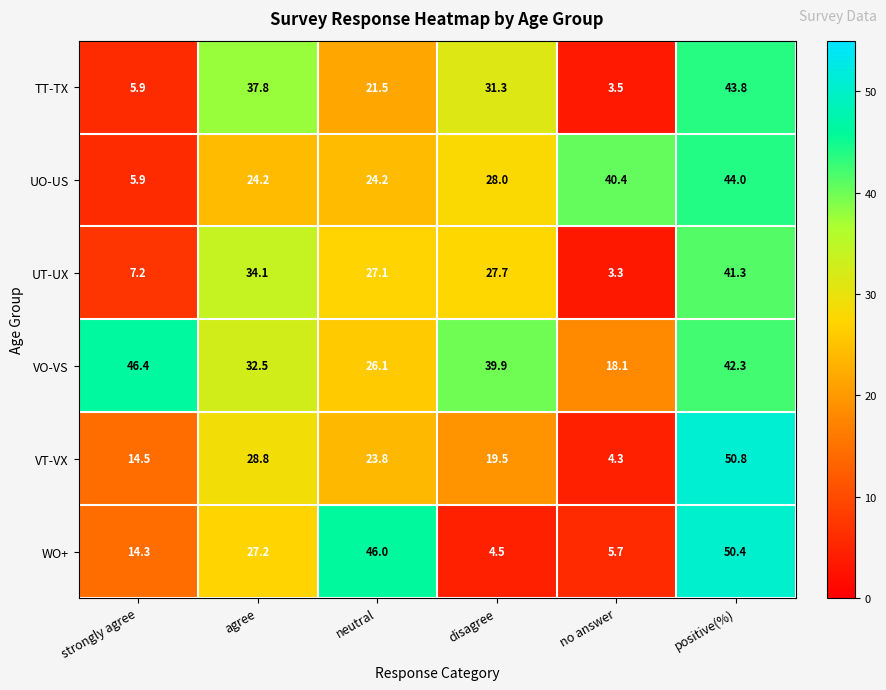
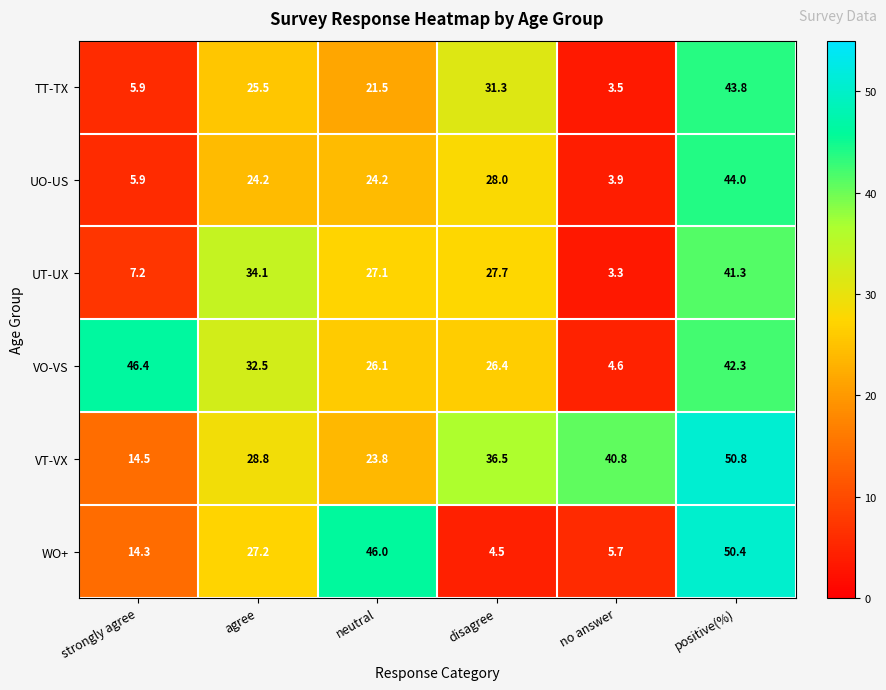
TT-TX, agree: 37.8 -> 25.5
UO-US, no answer: 40.4 -> 3.9
VO-VS, disagree: 39.9 -> 26.4
VO-VS, no answer: 18.1 -> 4.6
VT-VX, disagree: 19.5 -> 36.5
VT-VX, no answer: 4.3 -> 40.8
